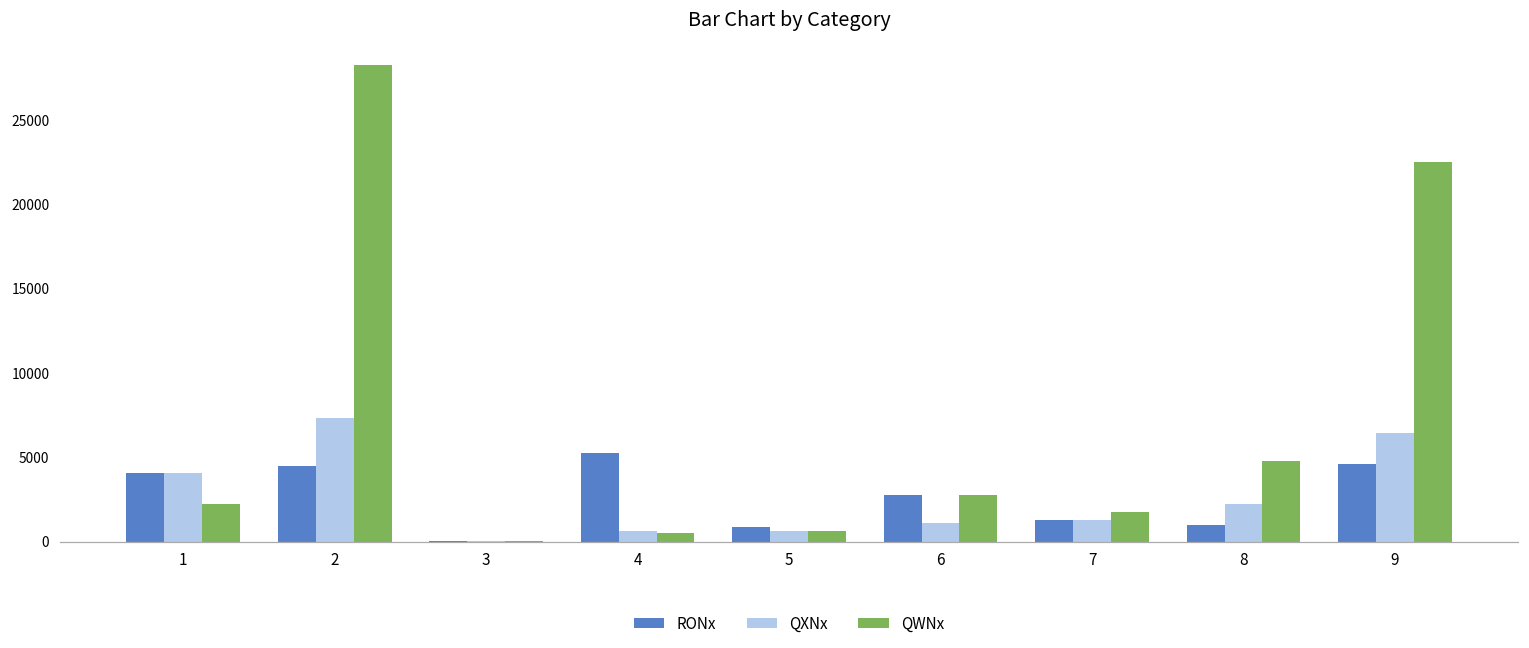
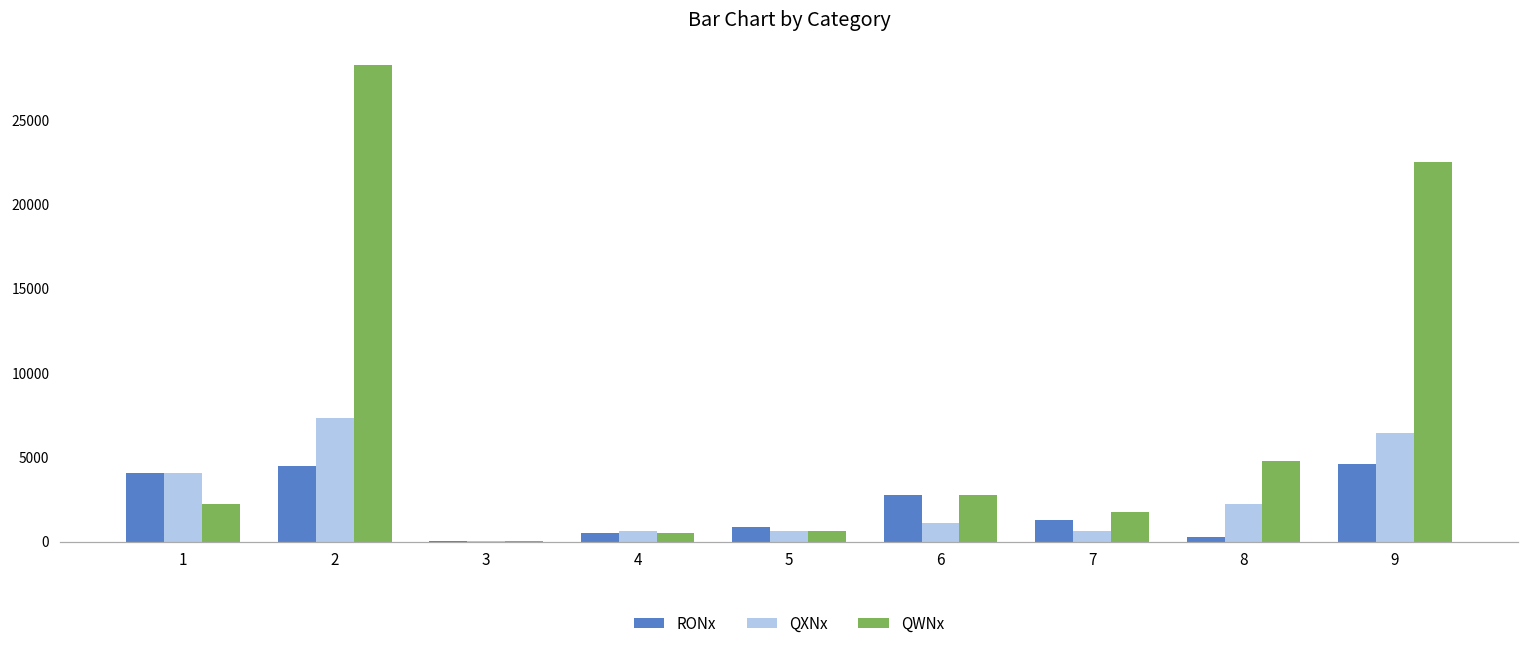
RONx, 4: 5200 -> 500
QXNx, 7: 1300 -> 600
RONx, 8: 1000 -> 300
